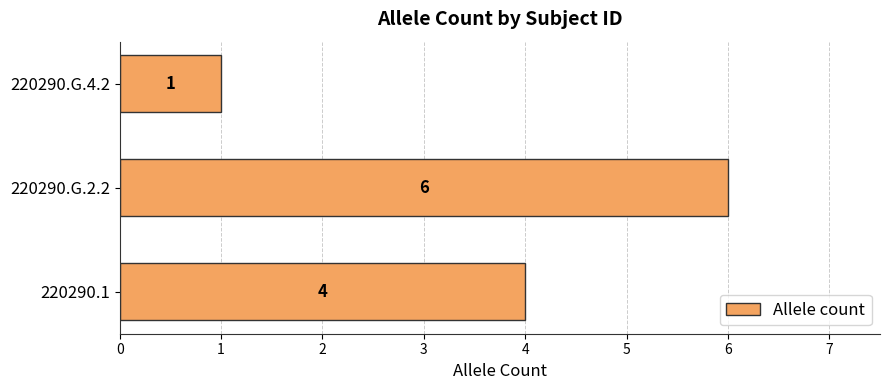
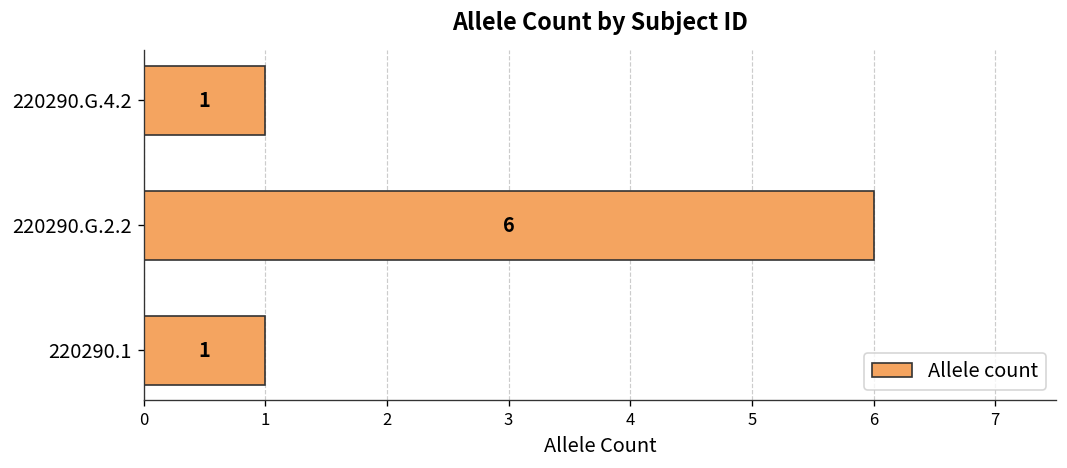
220290.1: 4 -> 1
